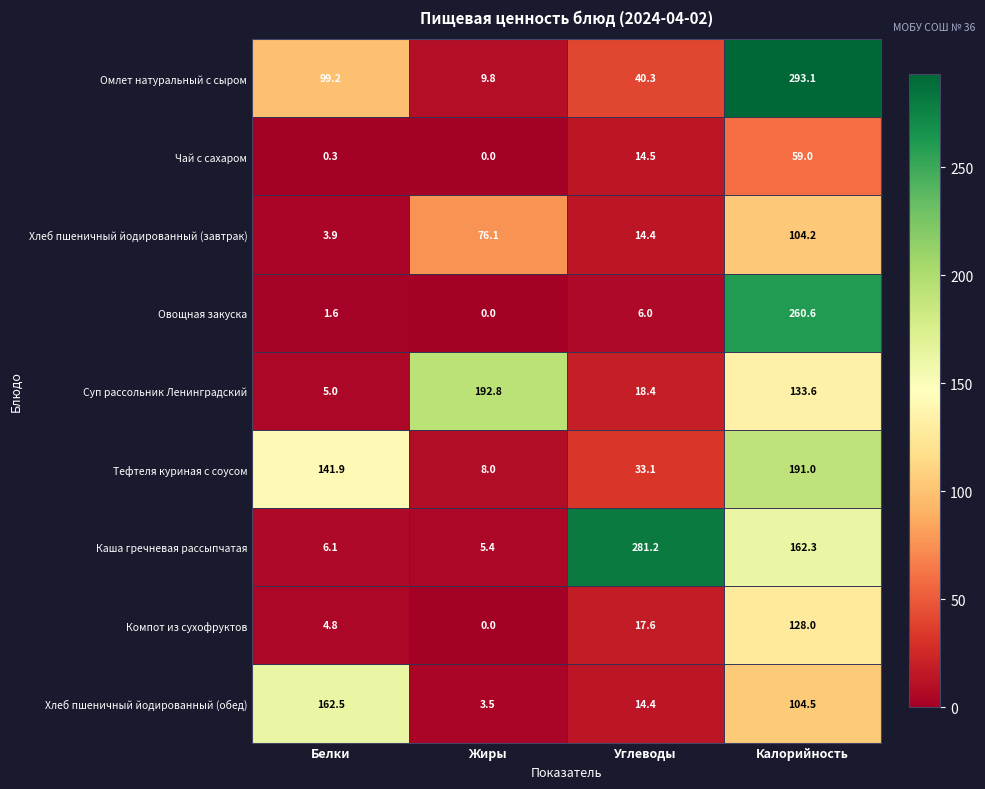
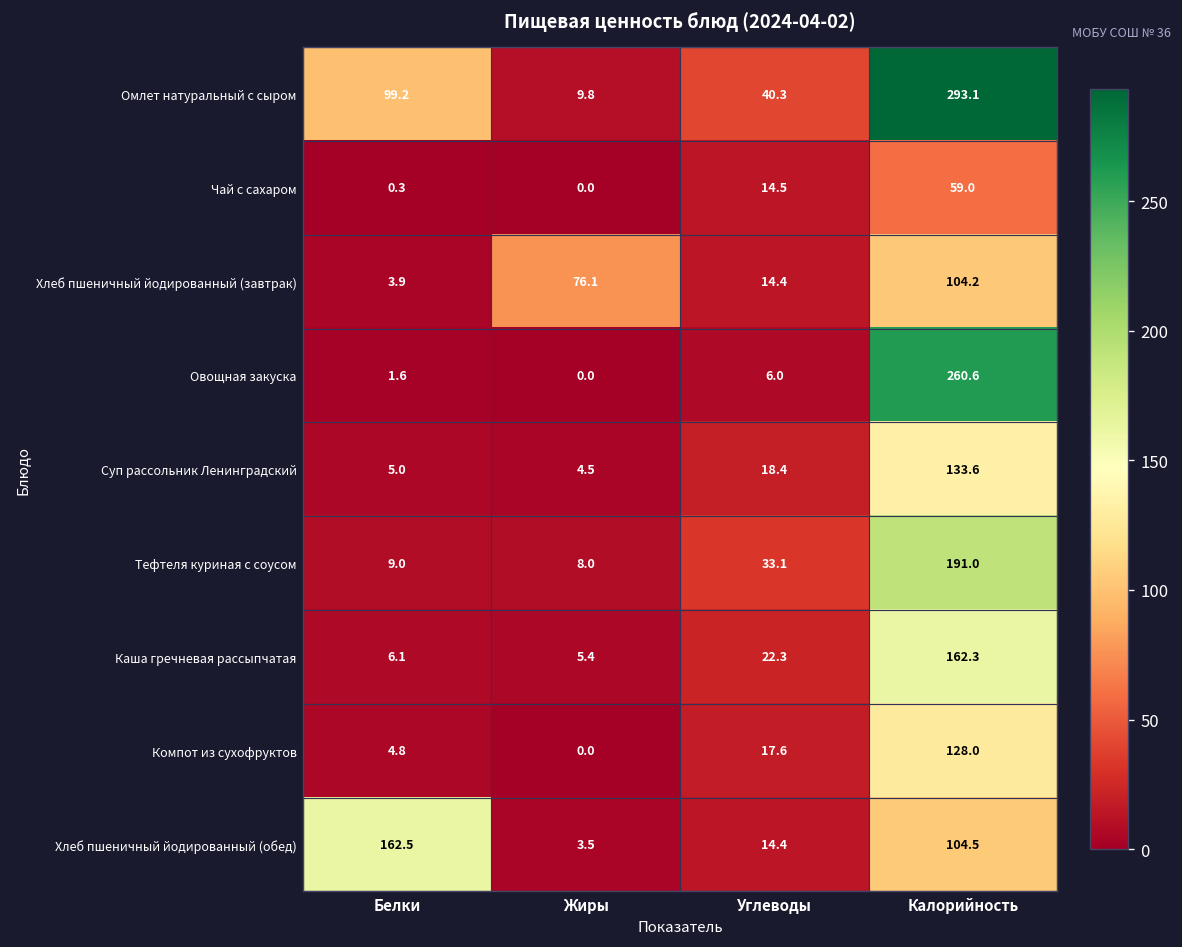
Суп рассольник Ленинградский, Жиры: 192.8 -> 4.5
Тефтеля куриная с соусом, Белки: 141.9 -> 9.0
Каша гречневая рассыпчатая, Углеводы: 281.2 -> 22.3
